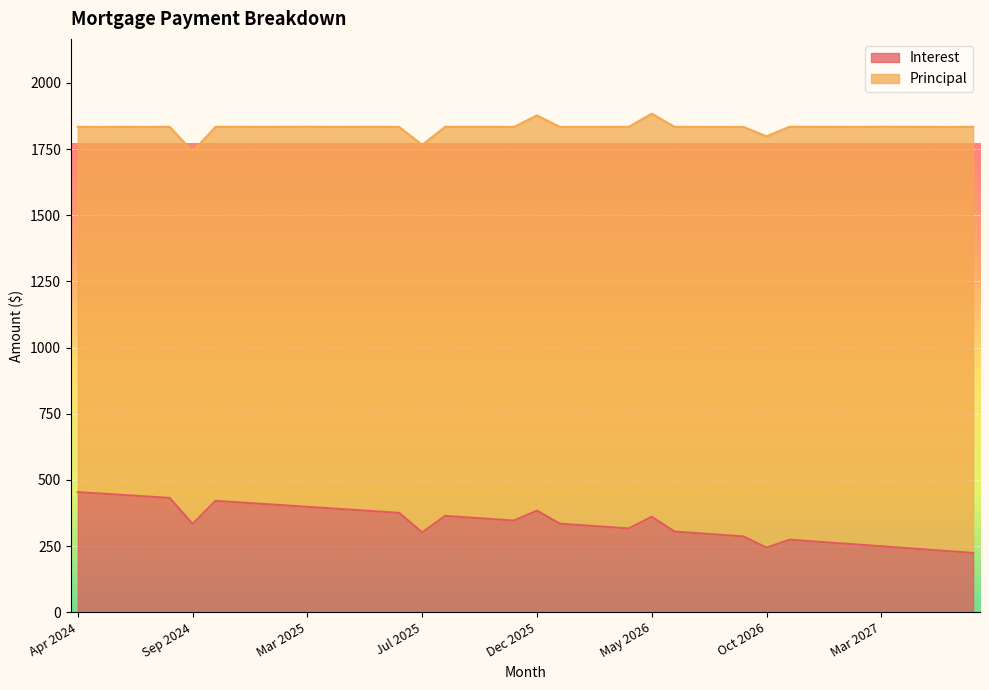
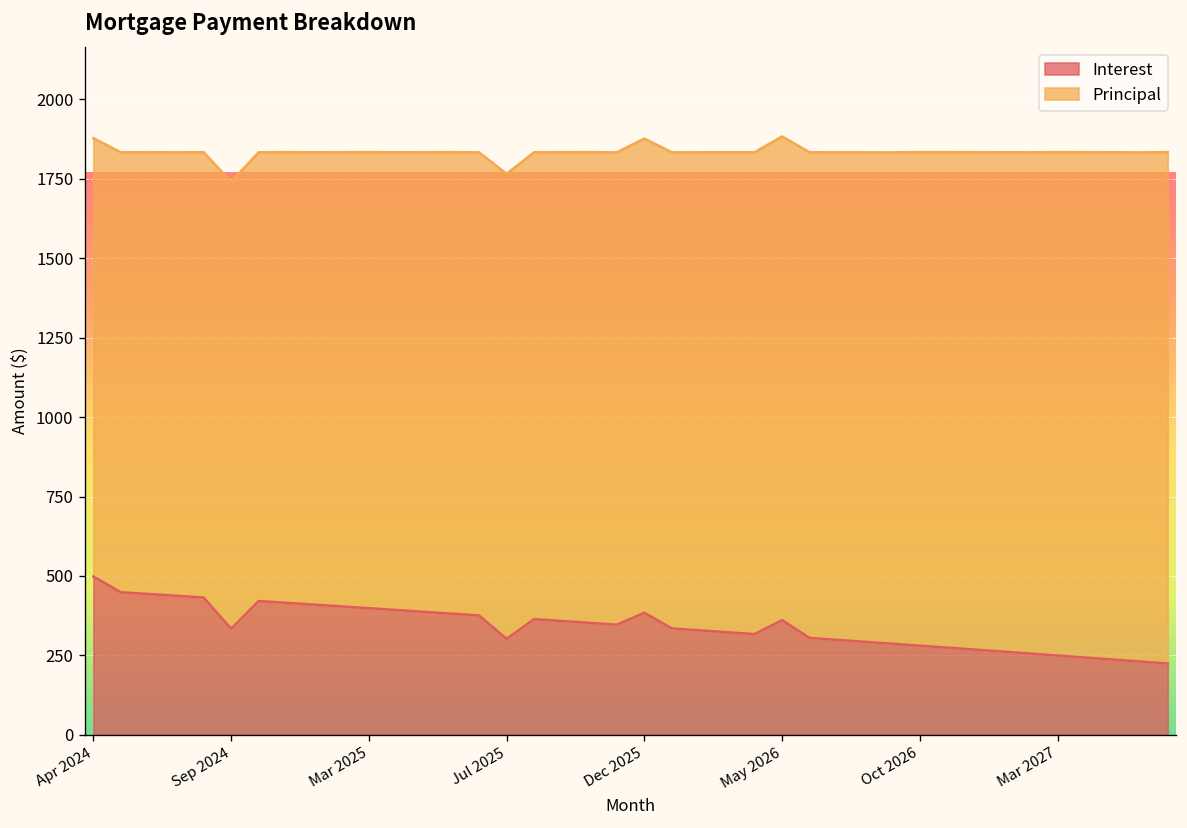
Interest, Apr 2024: 450 -> 500
Interest, Oct 2026: 240 -> 280
